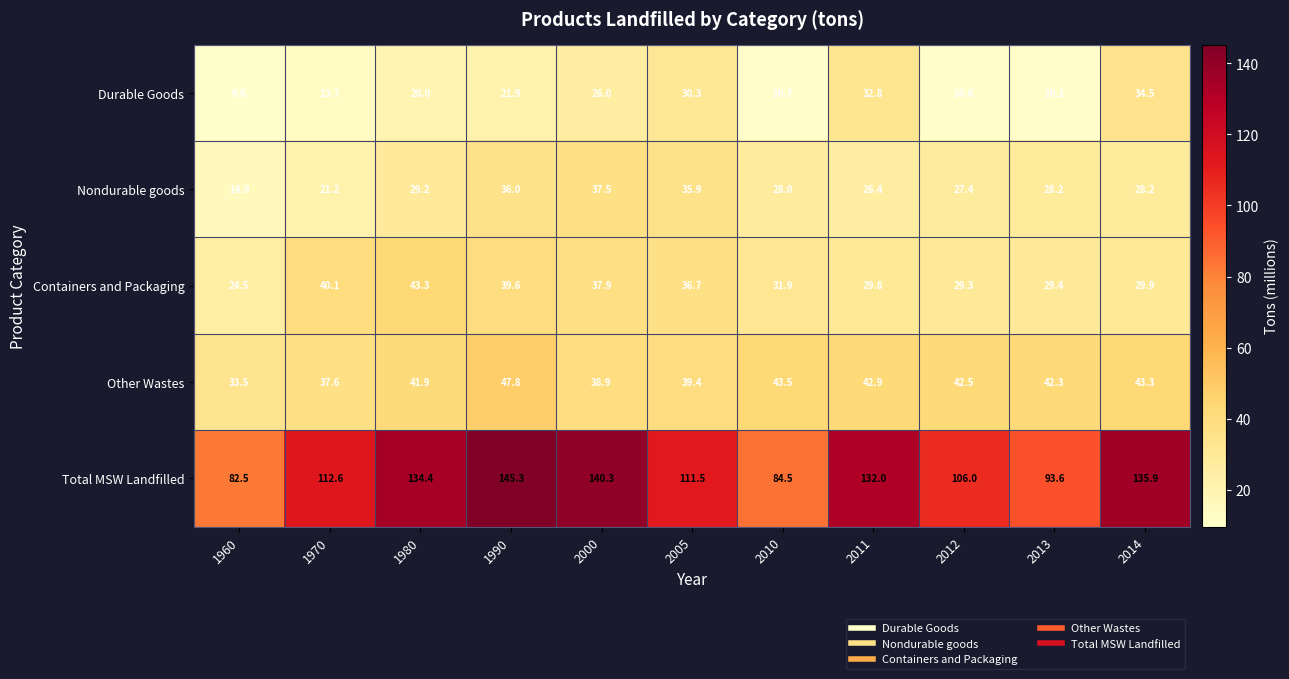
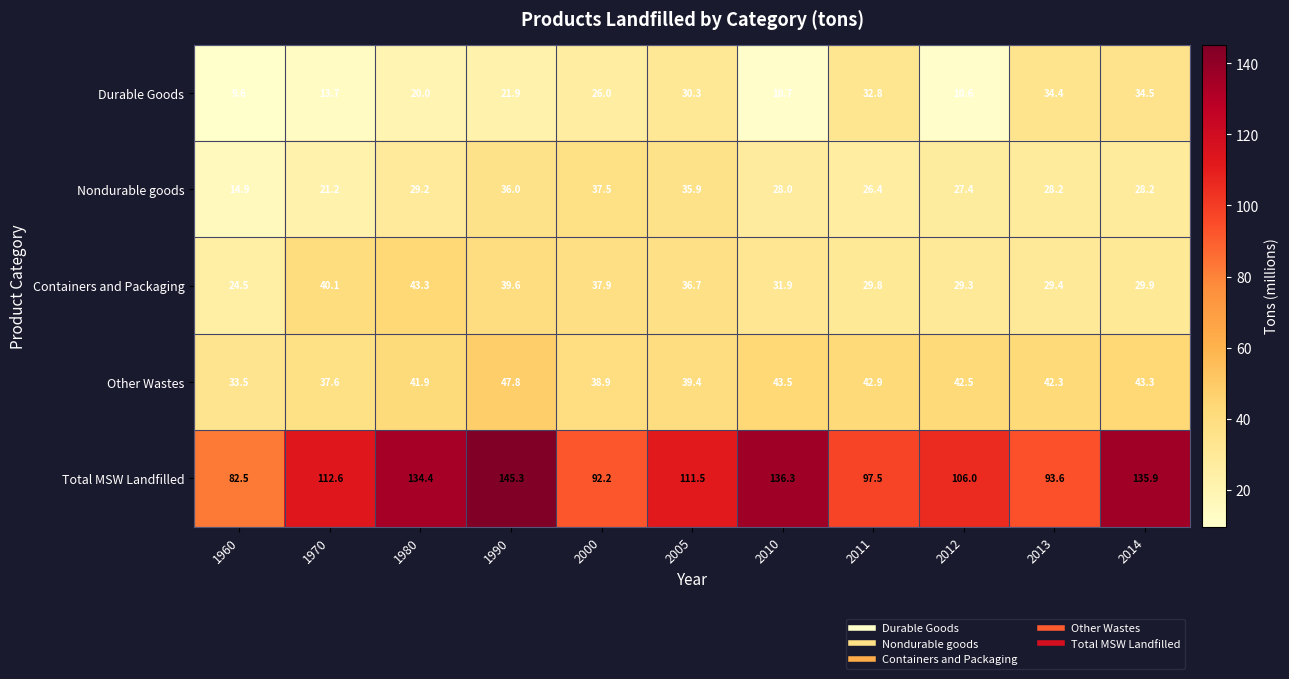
Durable Goods, 2013: 10.1 -> 34.4
Total MSW Landfilled, 2000: 140.3 -> 92.2
Total MSW Landfilled, 2010: 84.5 -> 136.3
Total MSW Landfilled, 2011: 132.0 -> 97.5
